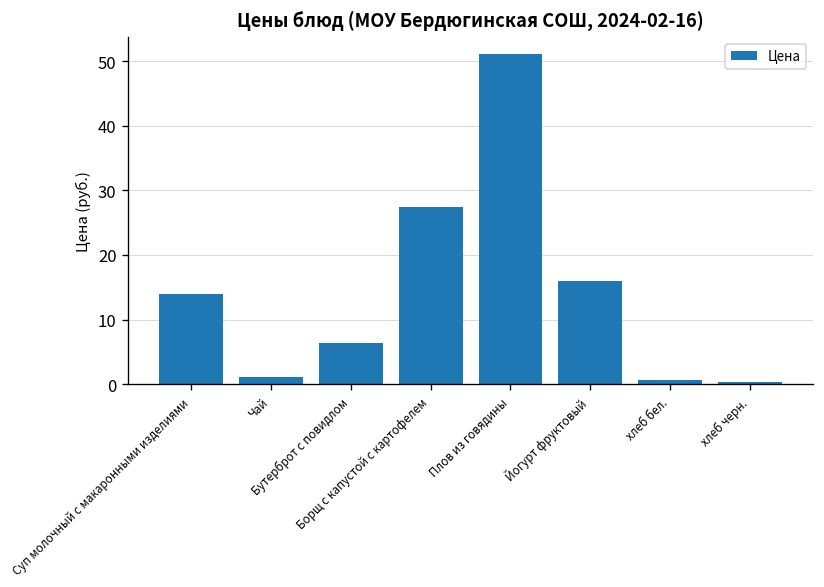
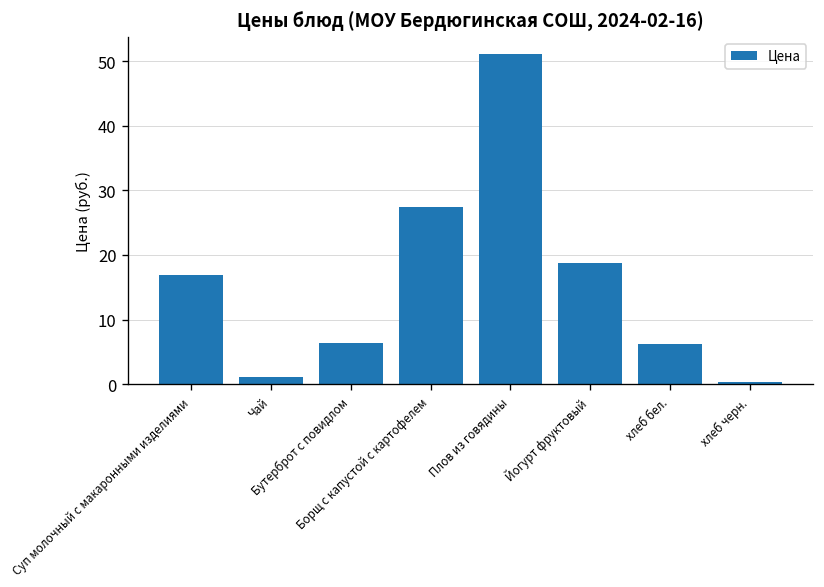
Суп молочный с макаронными изделиями: 14 -> 17
Йогурт фруктовый: 16 -> 19
хлеб бел.: 1 -> 6
